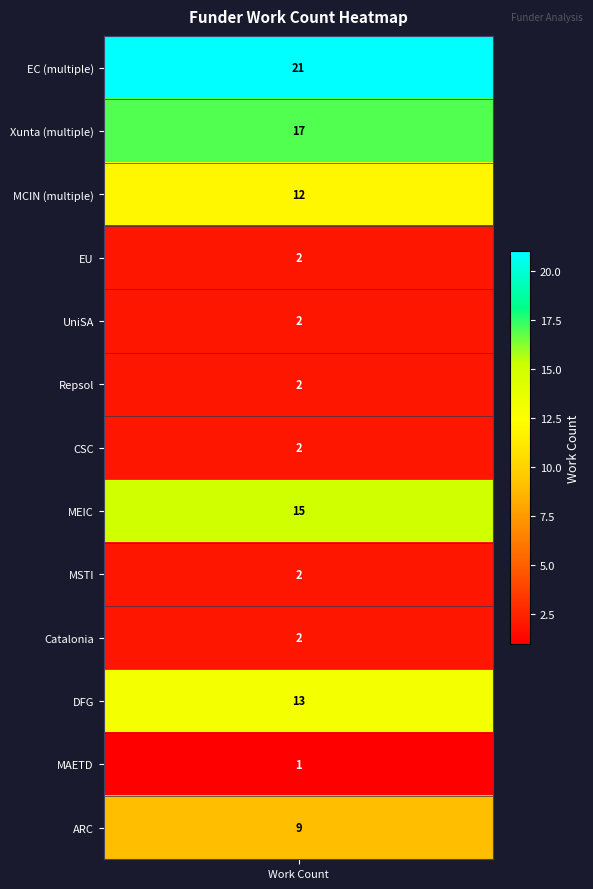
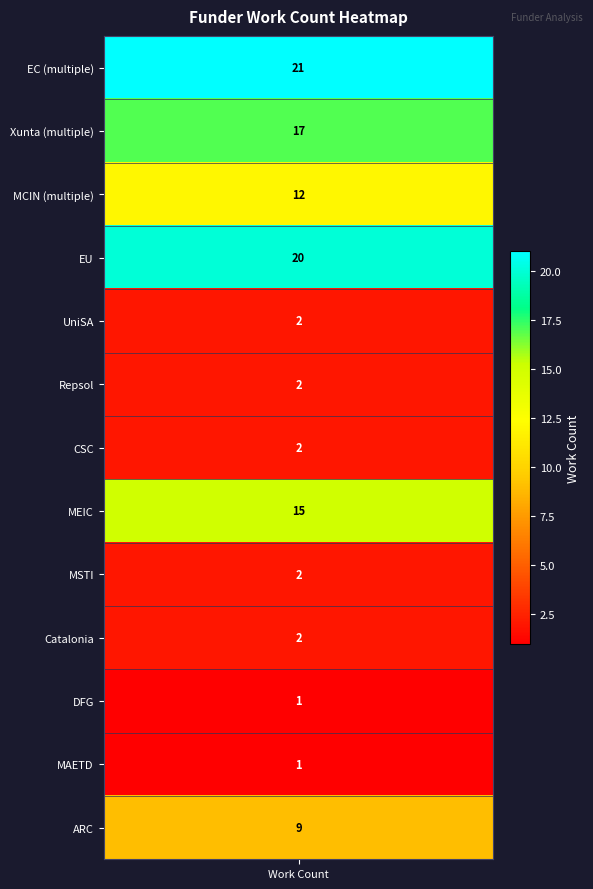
EU, Work Count: 2 -> 20
DFG, Work Count: 13 -> 1
